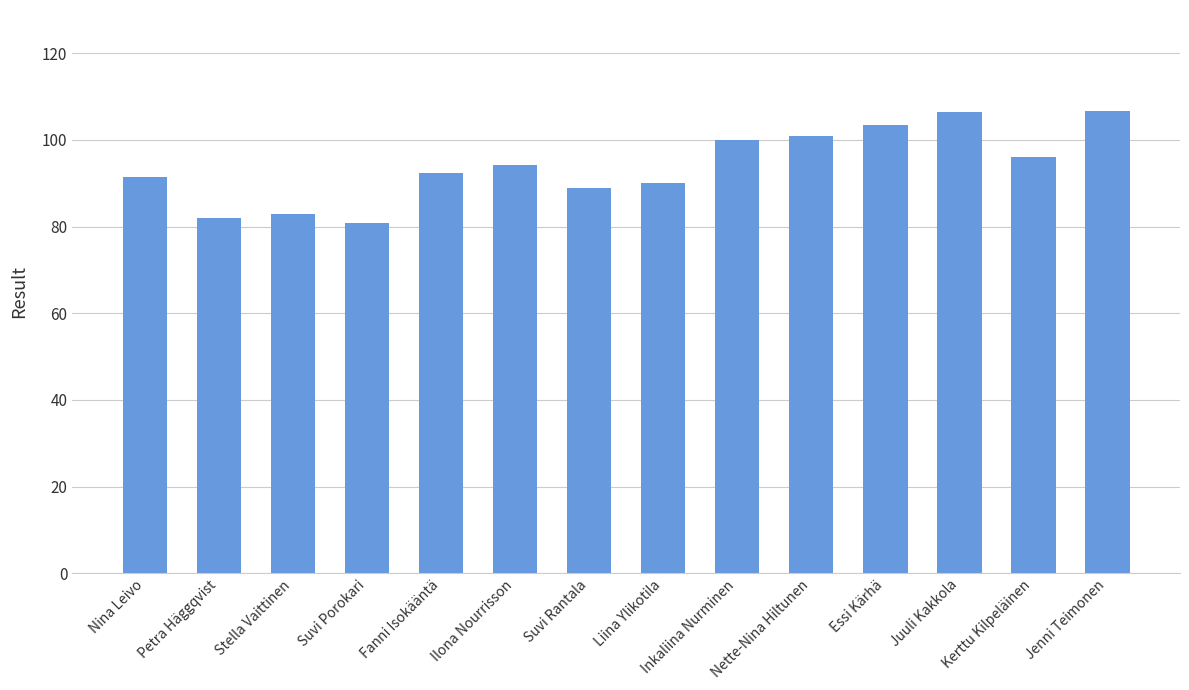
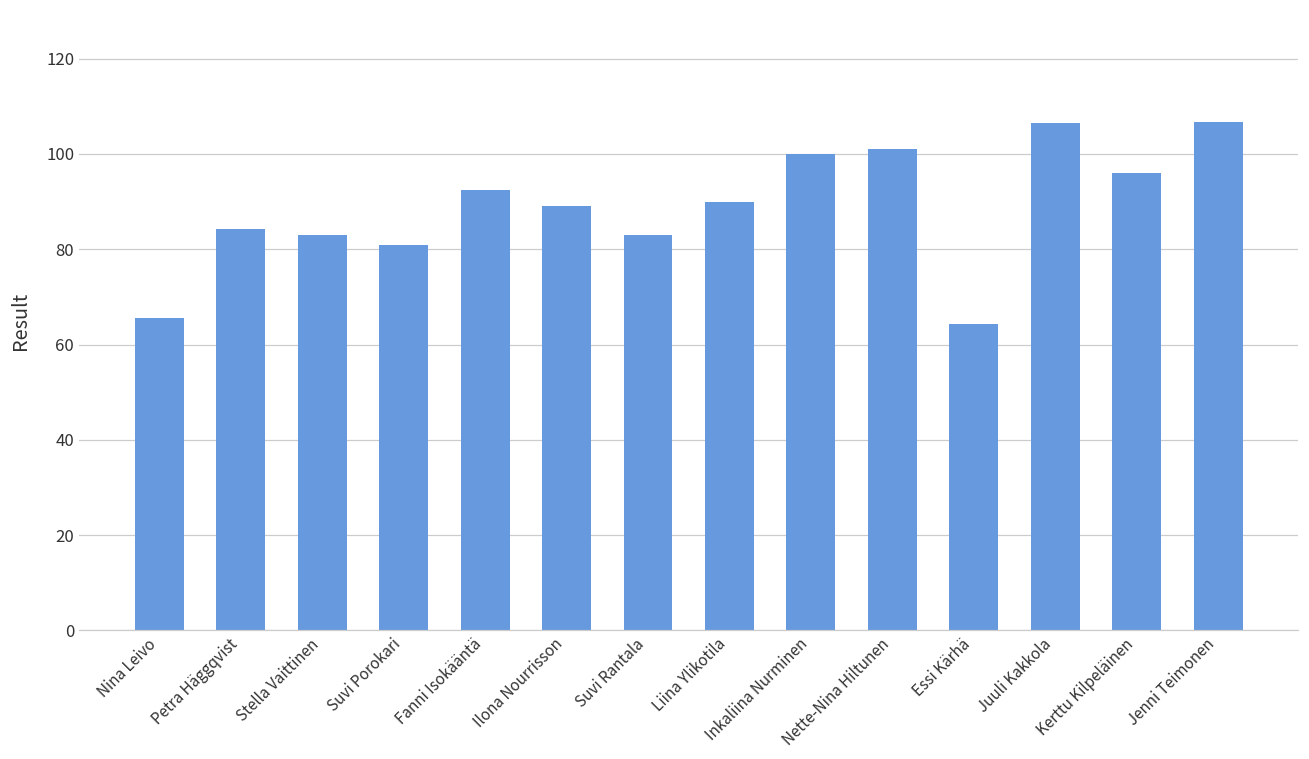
Nina Leivo: 91 -> 66
Petra Häggqvist: 82 -> 84
Ilona Nourrisson: 94 -> 89
Suvi Rantala: 89 -> 83
Essi Kärhä: 104 -> 64
